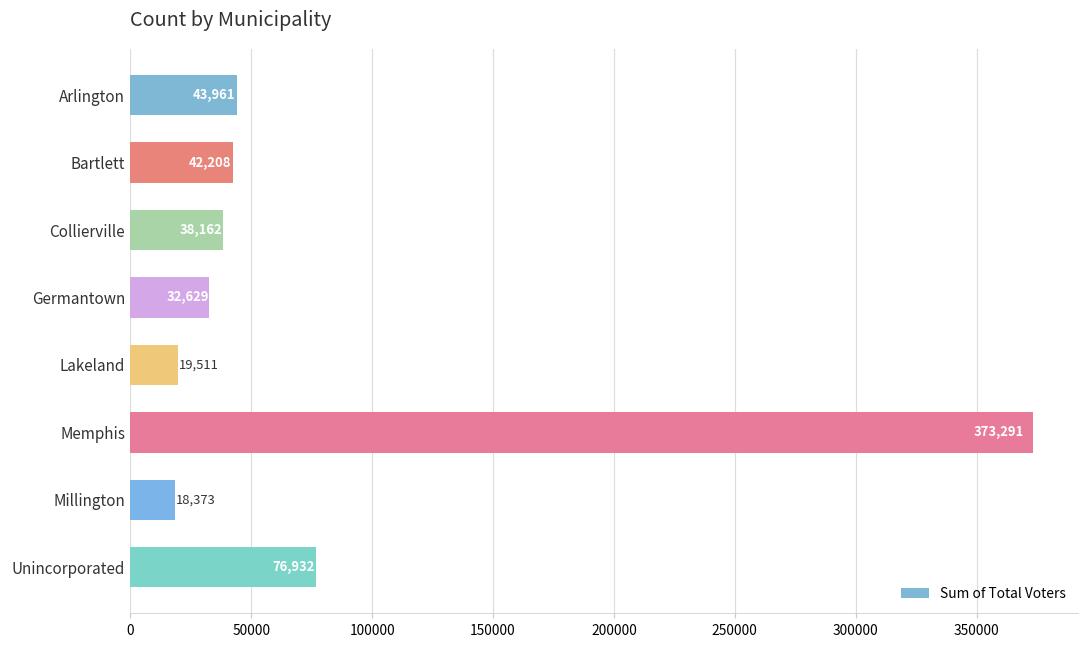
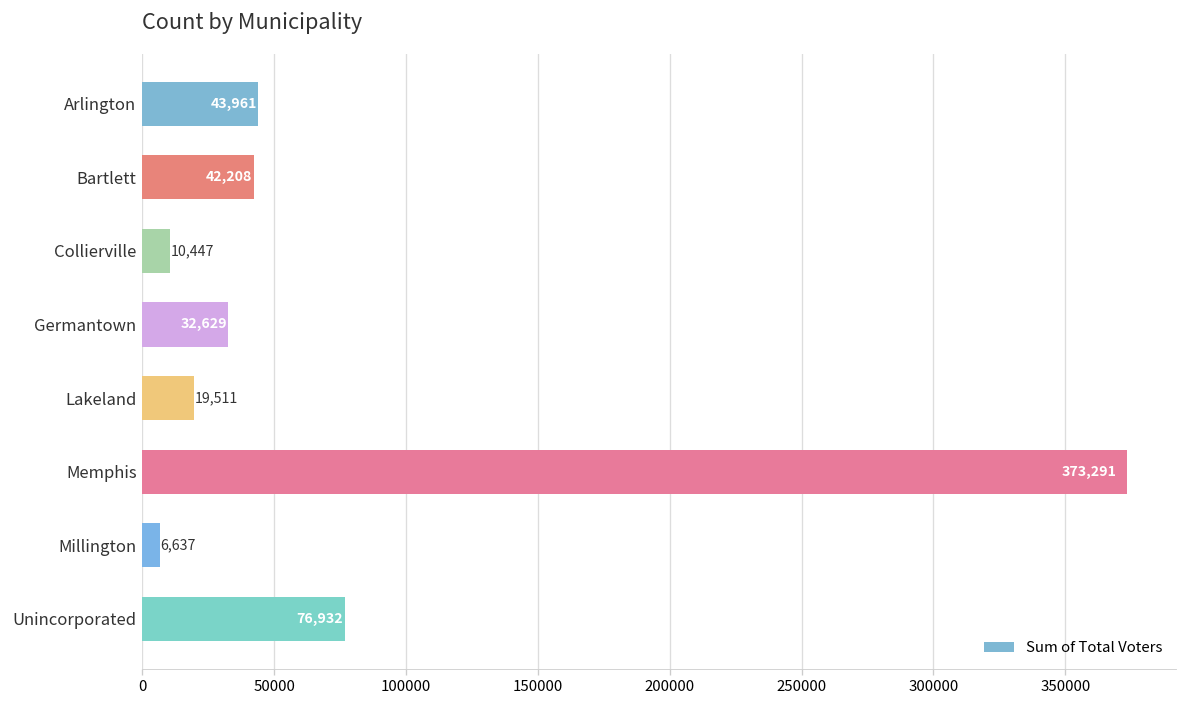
Collierville: 38,162 -> 10,447
Millington: 18,373 -> 6,637
